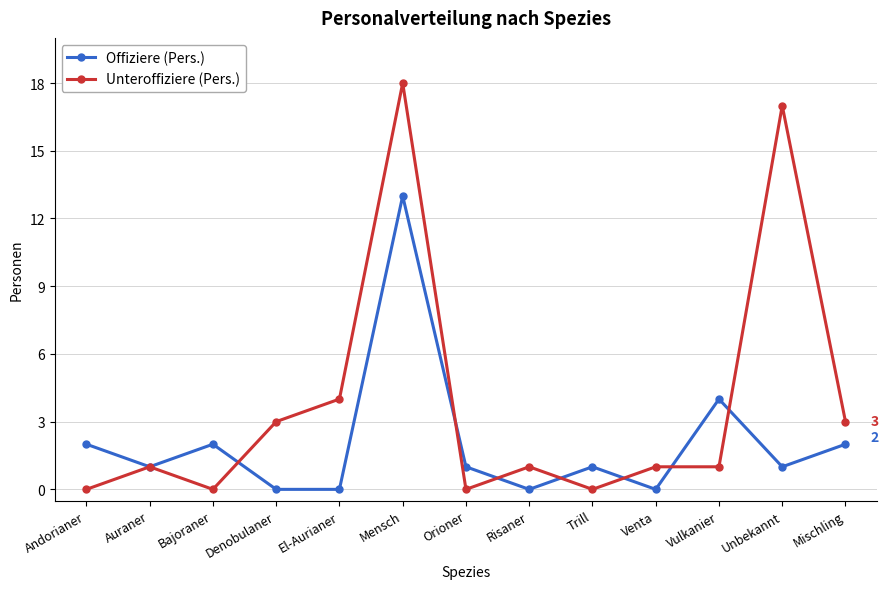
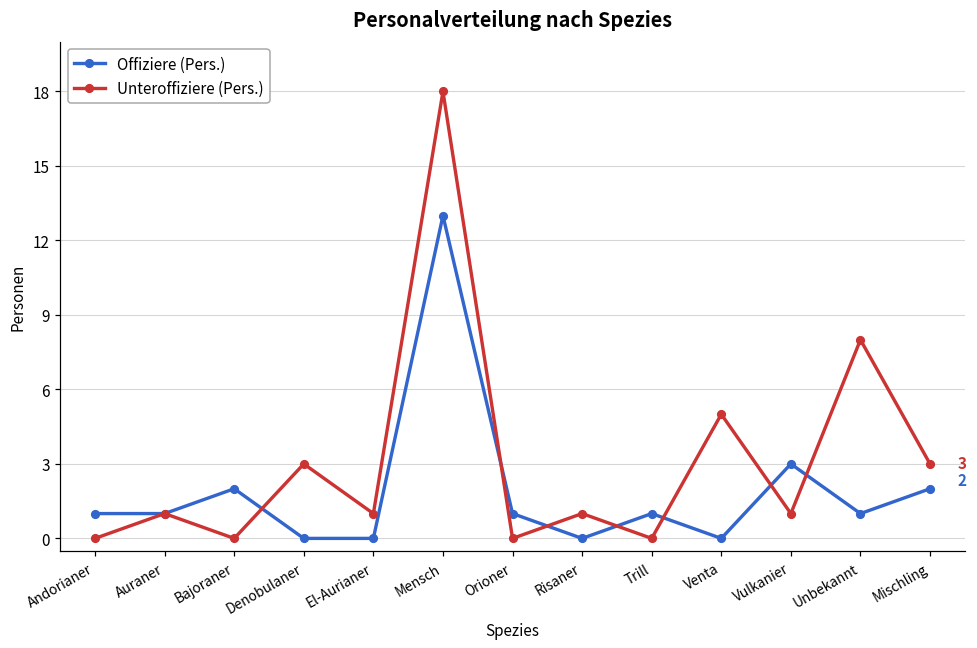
Offiziere (Pers.), Andorianer: 2 -> 1
Unteroffiziere (Pers.), El-Aurianer: 4 -> 1
Unteroffiziere (Pers.), Venta: 1 -> 5
Offiziere (Pers.), Vulkanier: 4 -> 3
Unteroffiziere (Pers.), Unbekannt: 17 -> 8
